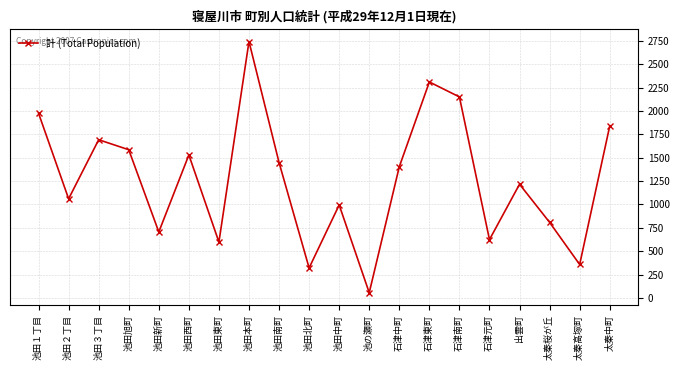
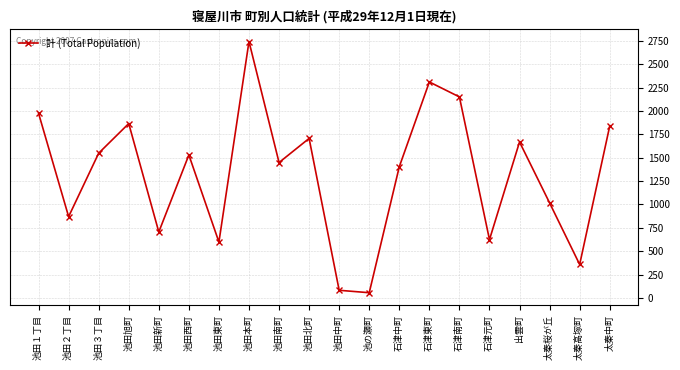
池田２丁目: 1100 -> 900
池田３丁目: 1700 -> 1500
池田旭町: 1600 -> 1900
池田北町: 300 -> 1700
池田中町: 1000 -> 100
出雲町: 1200 -> 1700
太秦桜が丘: 800 -> 1000
